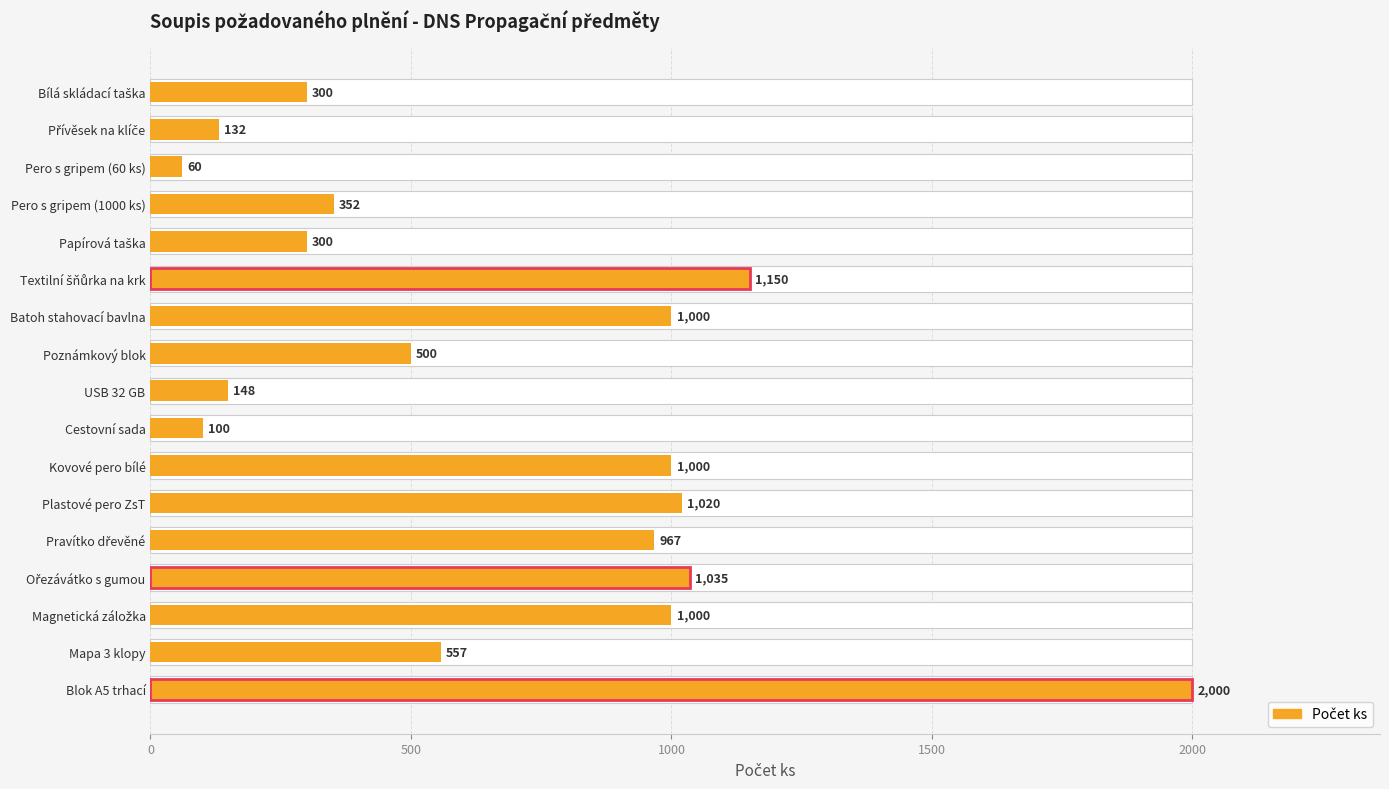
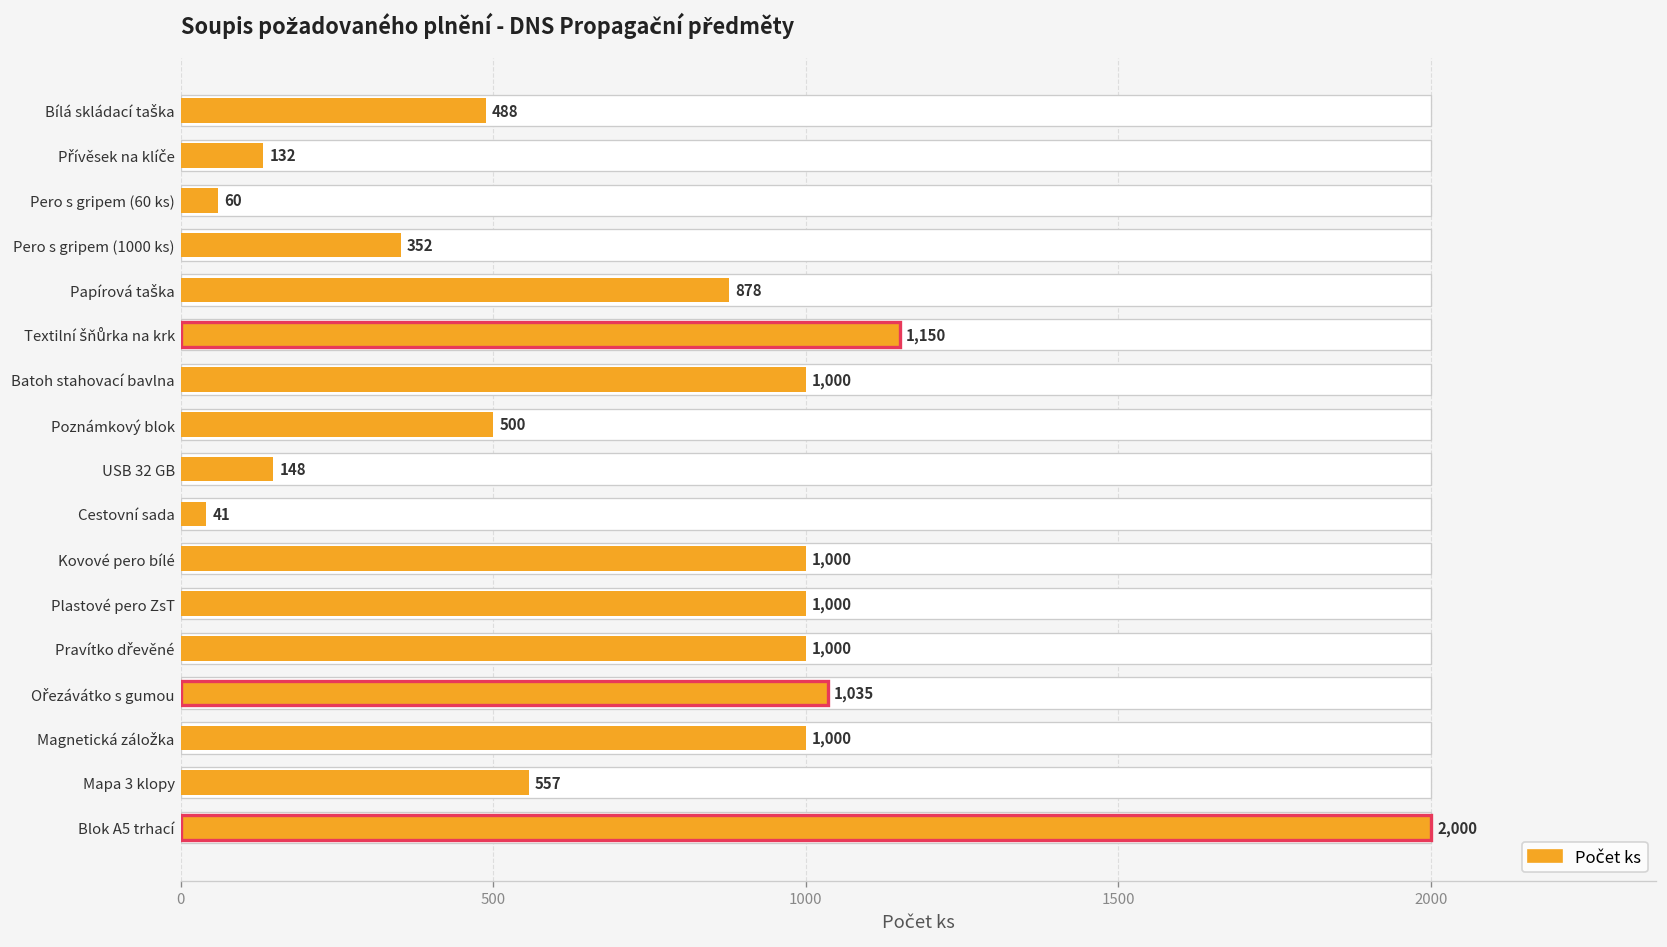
Počet ks, Bílá skládací taška: 300 -> 488
Počet ks, Papírová taška: 300 -> 878
Počet ks, Cestovní sada: 100 -> 41
Počet ks, Plastové pero ZsT: 1,020 -> 1,000
Počet ks, Pravítko dřevěné: 967 -> 1,000
